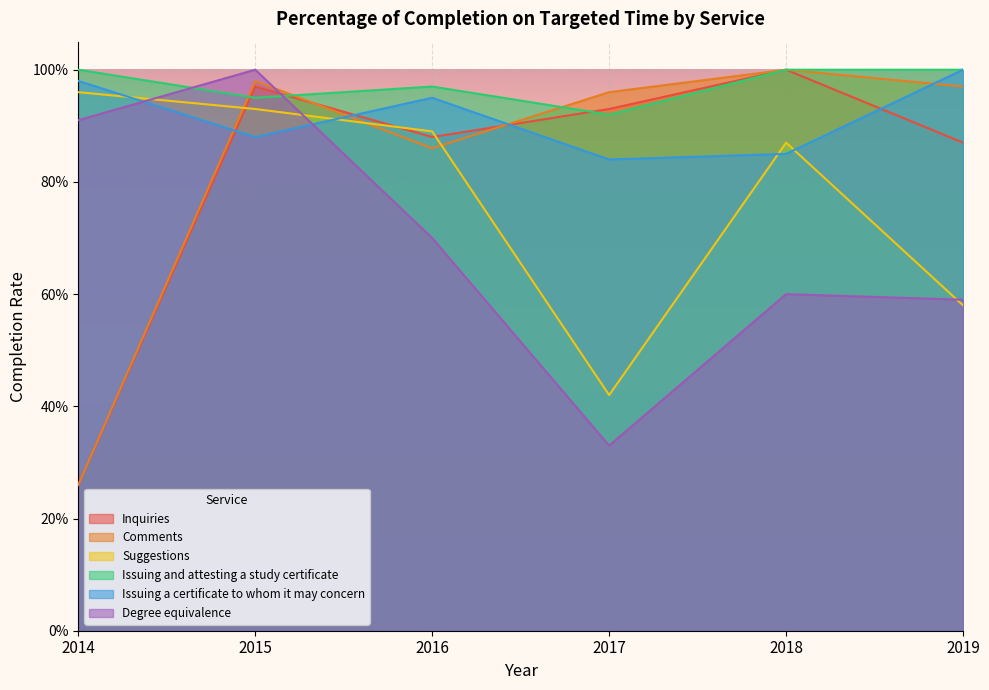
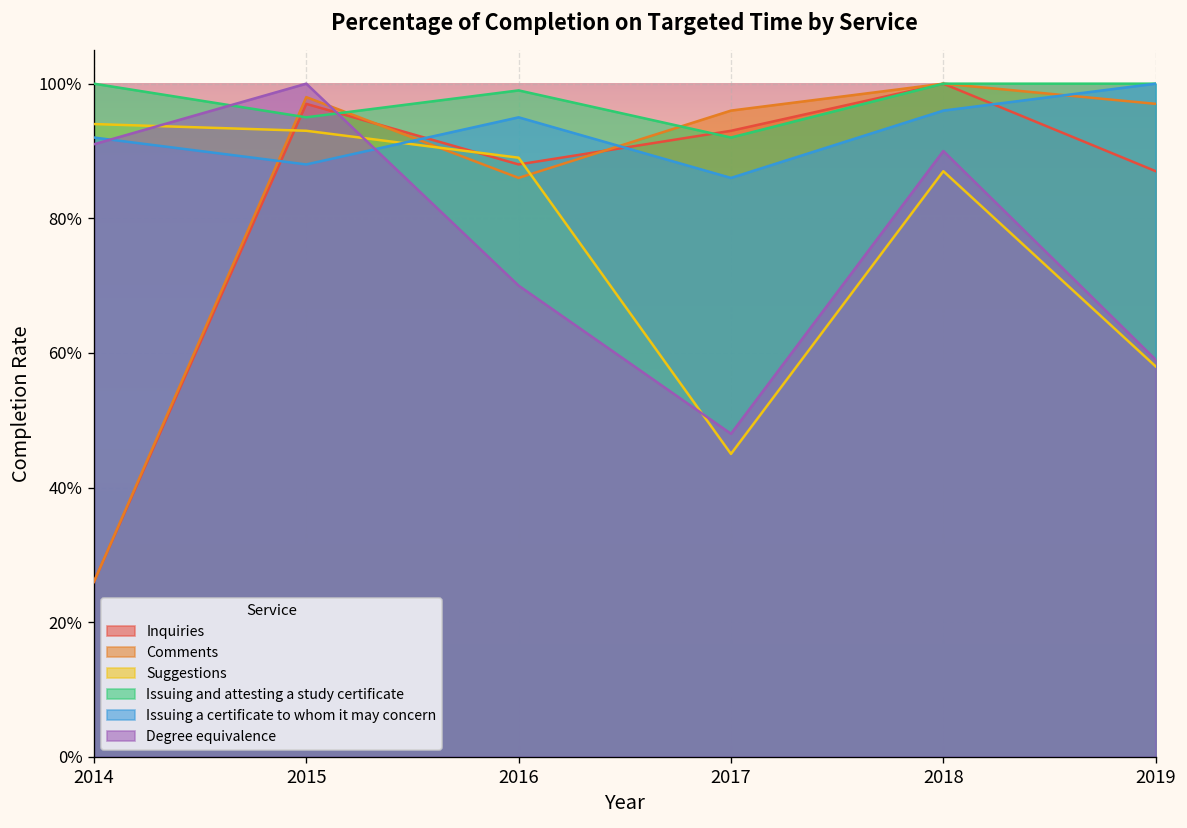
Suggestions, 2014: 96% -> 94%
Issuing a certificate to whom it may concern, 2014: 98% -> 92%
Issuing and attesting a study certificate, 2016: 97% -> 99%
Suggestions, 2017: 42% -> 45%
Issuing a certificate to whom it may concern, 2017: 84% -> 86%
Degree equivalence, 2017: 33% -> 48%
Issuing a certificate to whom it may concern, 2018: 85% -> 96%
Degree equivalence, 2018: 60% -> 90%
